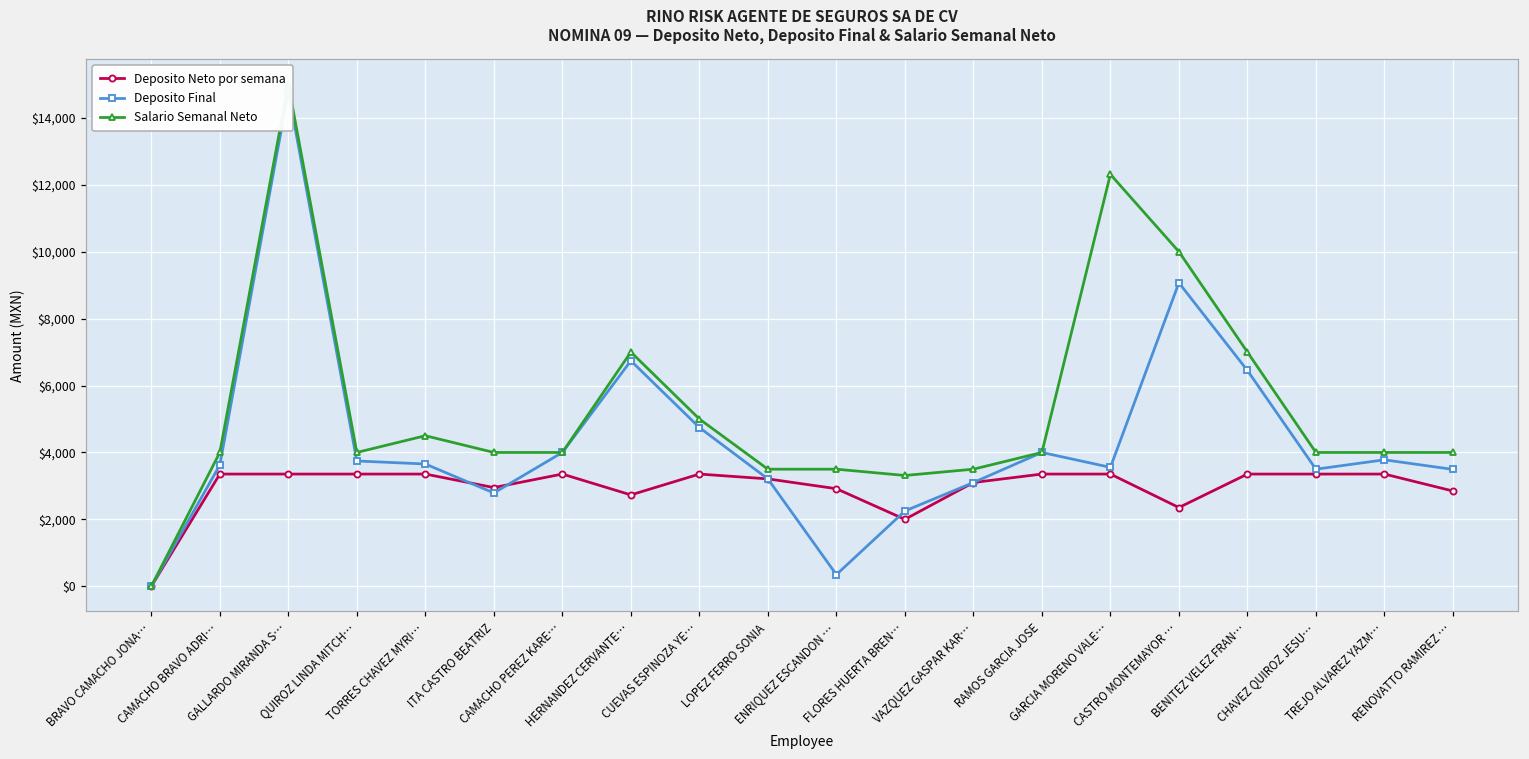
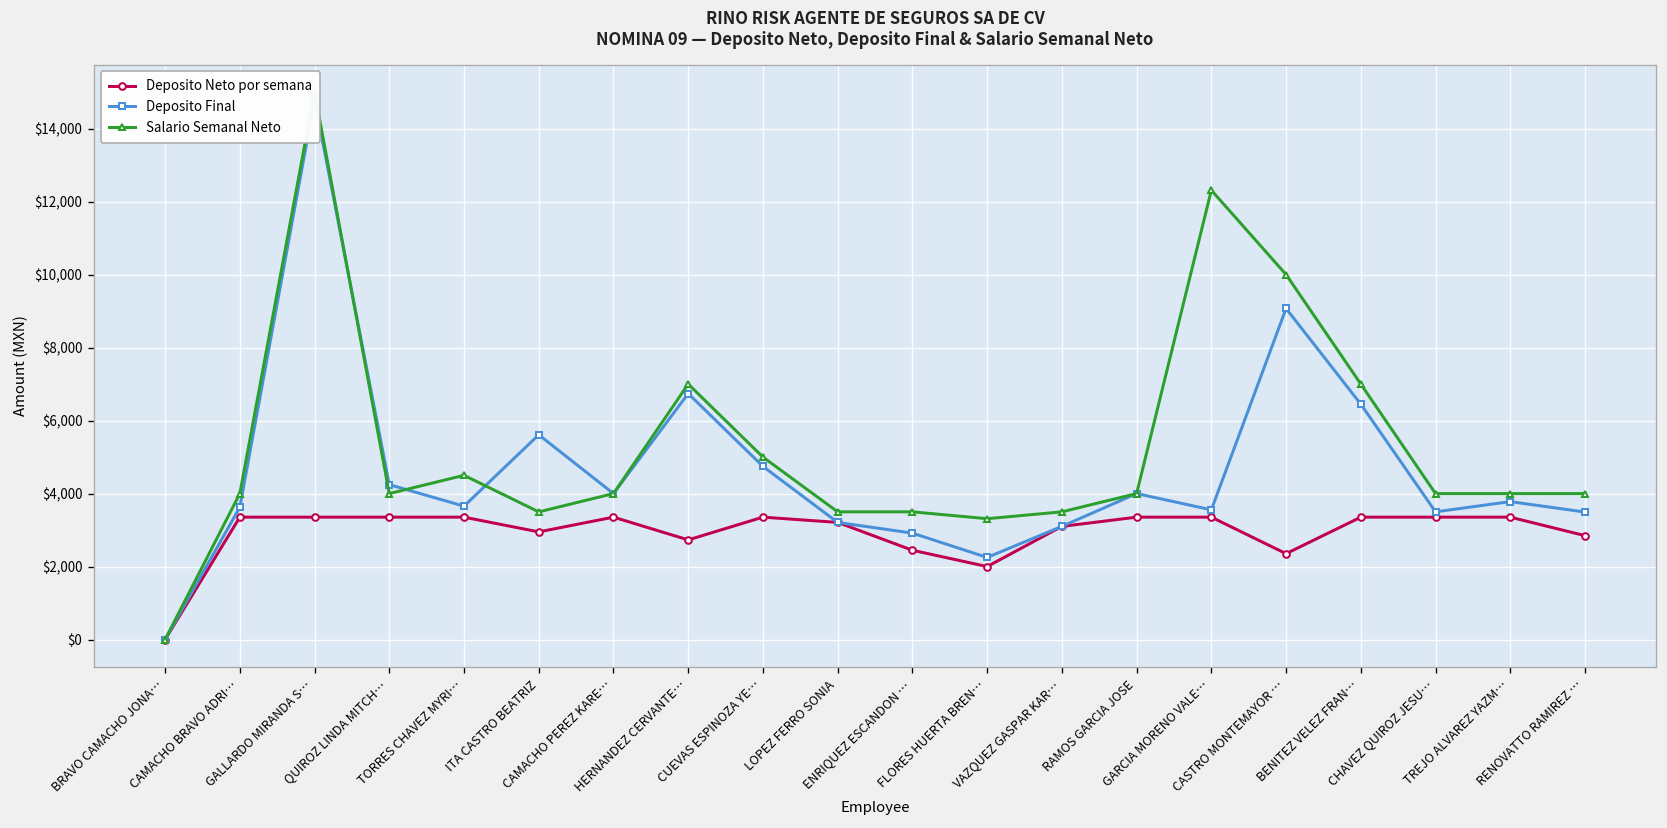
Deposito Final, QUIROZ LINDA MITCH…: $3,700 -> $4,200
Deposito Final, ITA CASTRO BEATRIZ: $2,800 -> $5,600
Salario Semanal Neto, ITA CASTRO BEATRIZ: $4,000 -> $3,500
Deposito Neto por semana, ENRIQUEZ ESCANDON …: $2,900 -> $2,400
Deposito Final, ENRIQUEZ ESCANDON …: $300 -> $2,900
